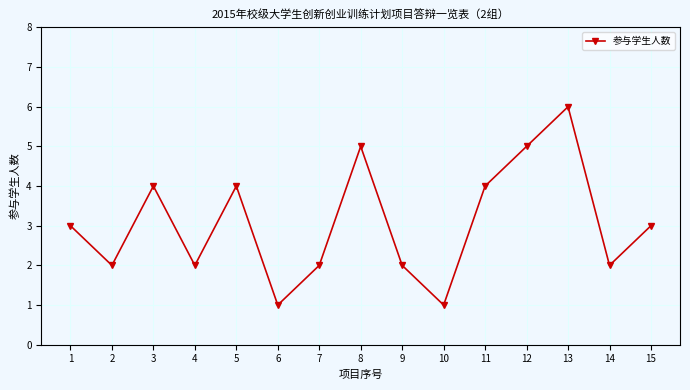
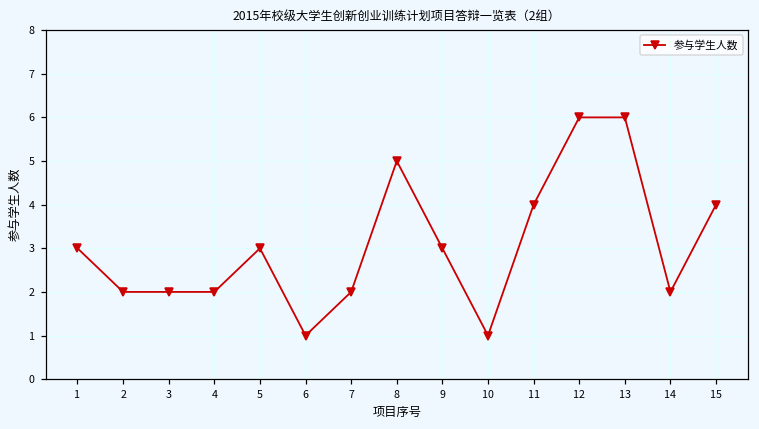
3: 4 -> 2
5: 4 -> 3
9: 2 -> 3
12: 5 -> 6
15: 3 -> 4
